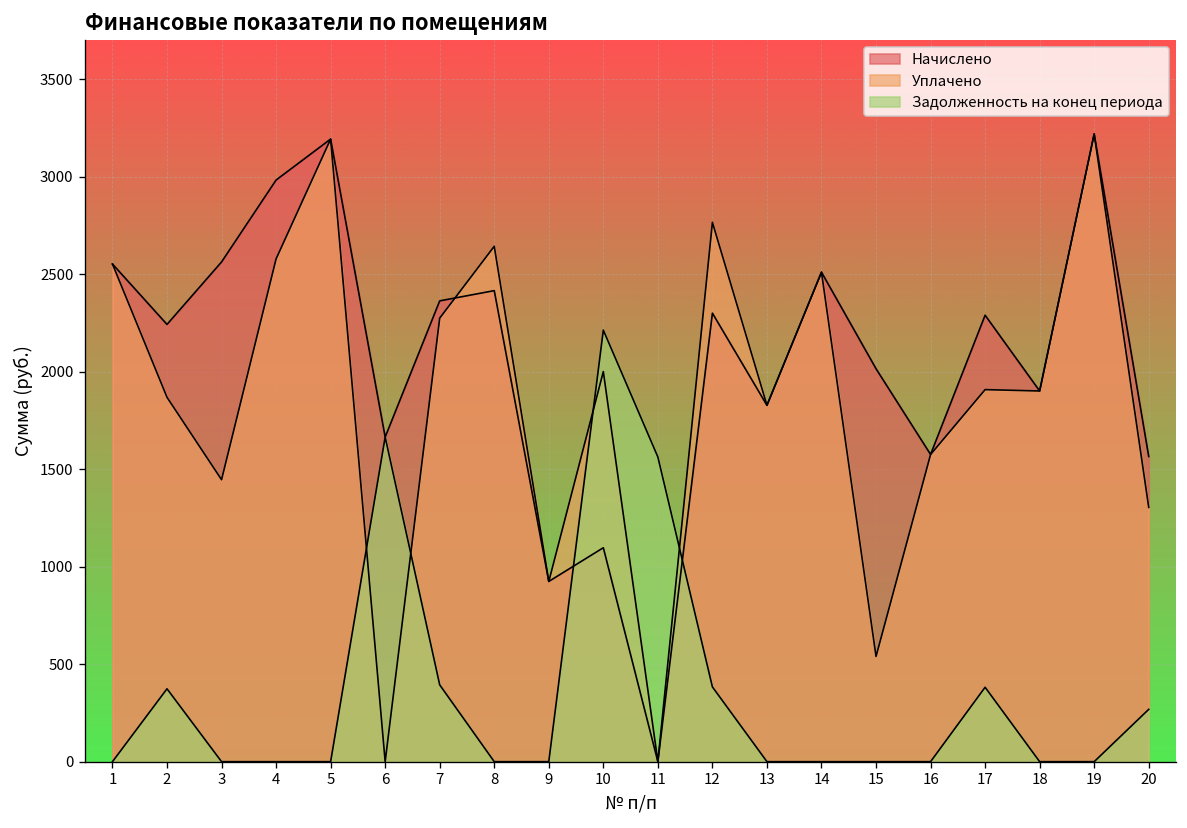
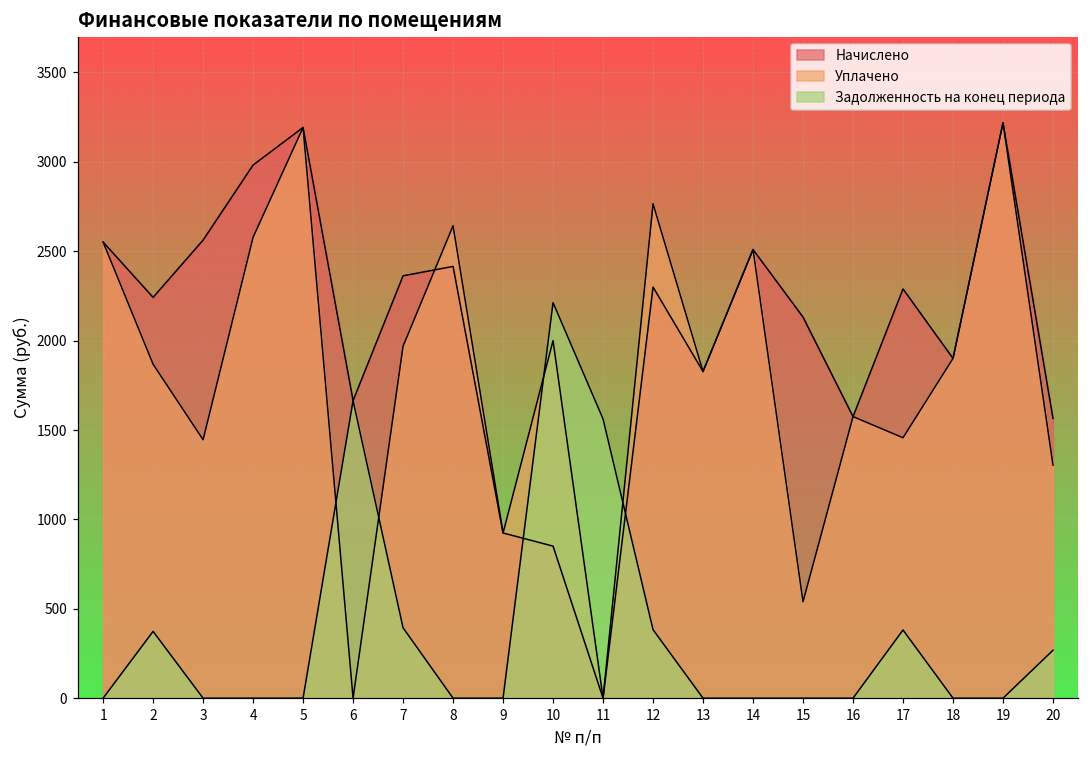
Уплачено, 7: 2270 -> 1970
Начислено, 10: 1100 -> 850
Начислено, 15: 2010 -> 2130
Уплачено, 17: 1910 -> 1460
